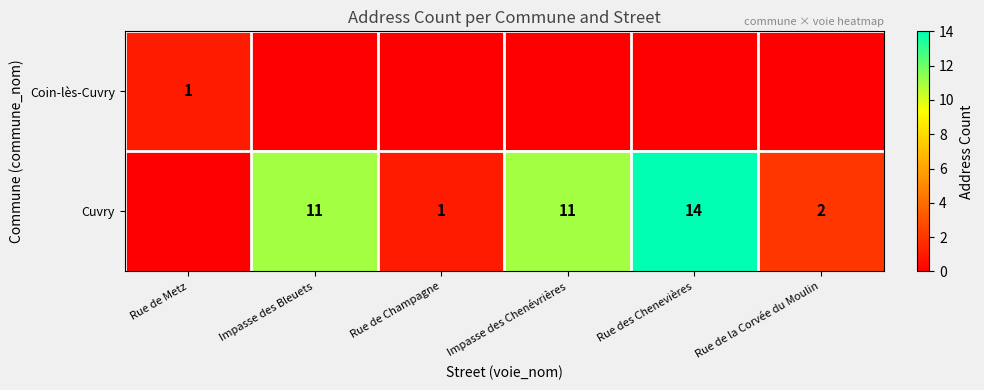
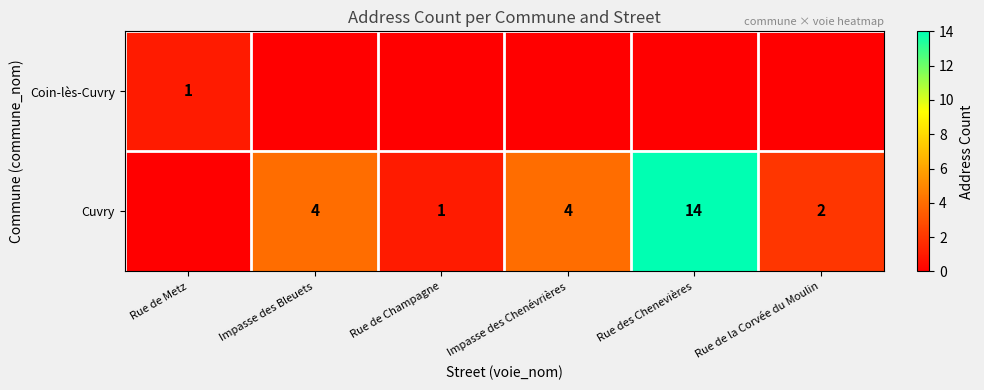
Cuvry, Impasse des Bleuets: 11 -> 4
Cuvry, Impasse des Chenévrières: 11 -> 4
